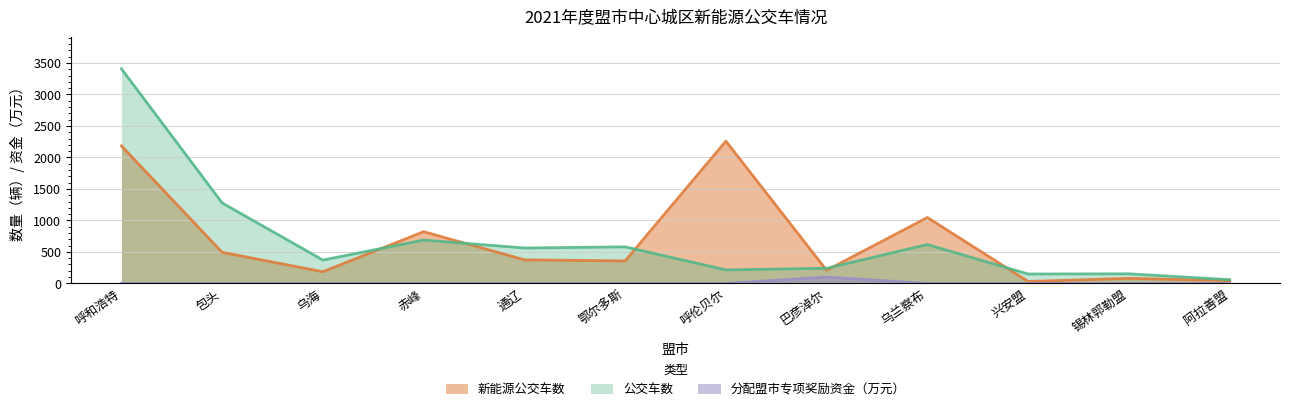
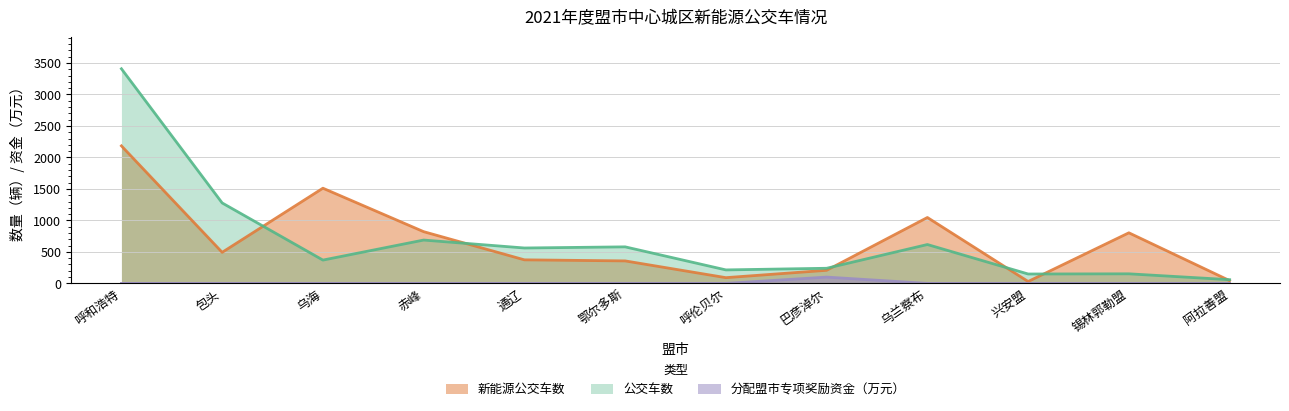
新能源公交车数, 乌海: 200 -> 1500
新能源公交车数, 呼伦贝尔: 2300 -> 100
新能源公交车数, 锡林郭勒盟: 100 -> 800
